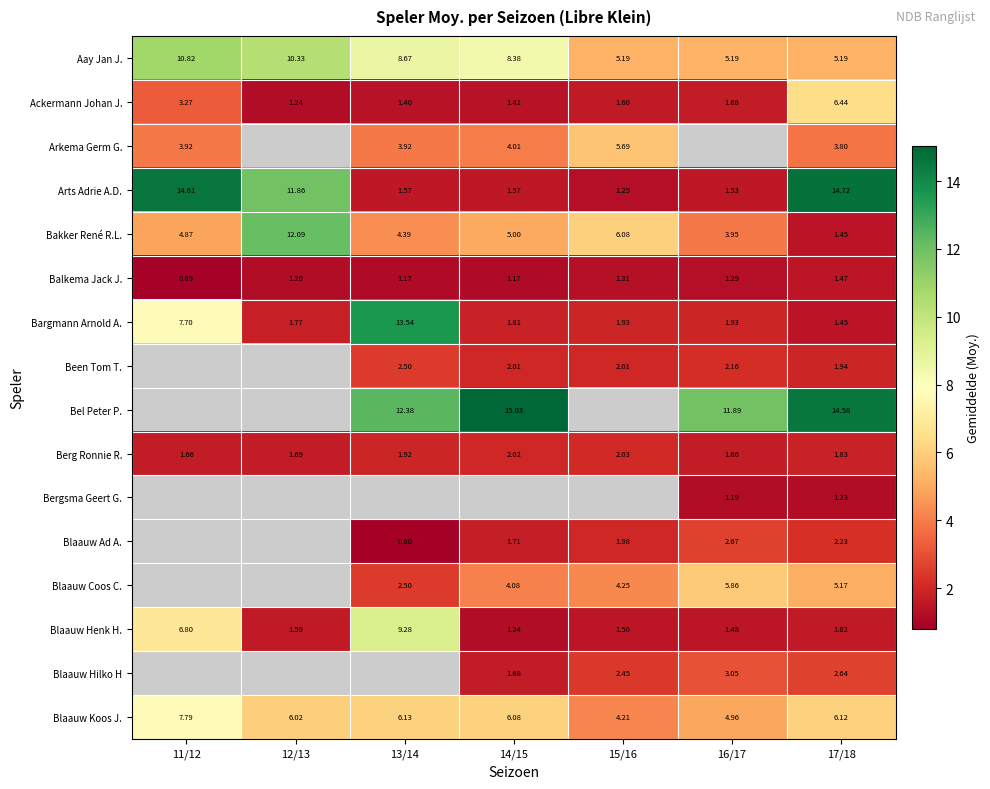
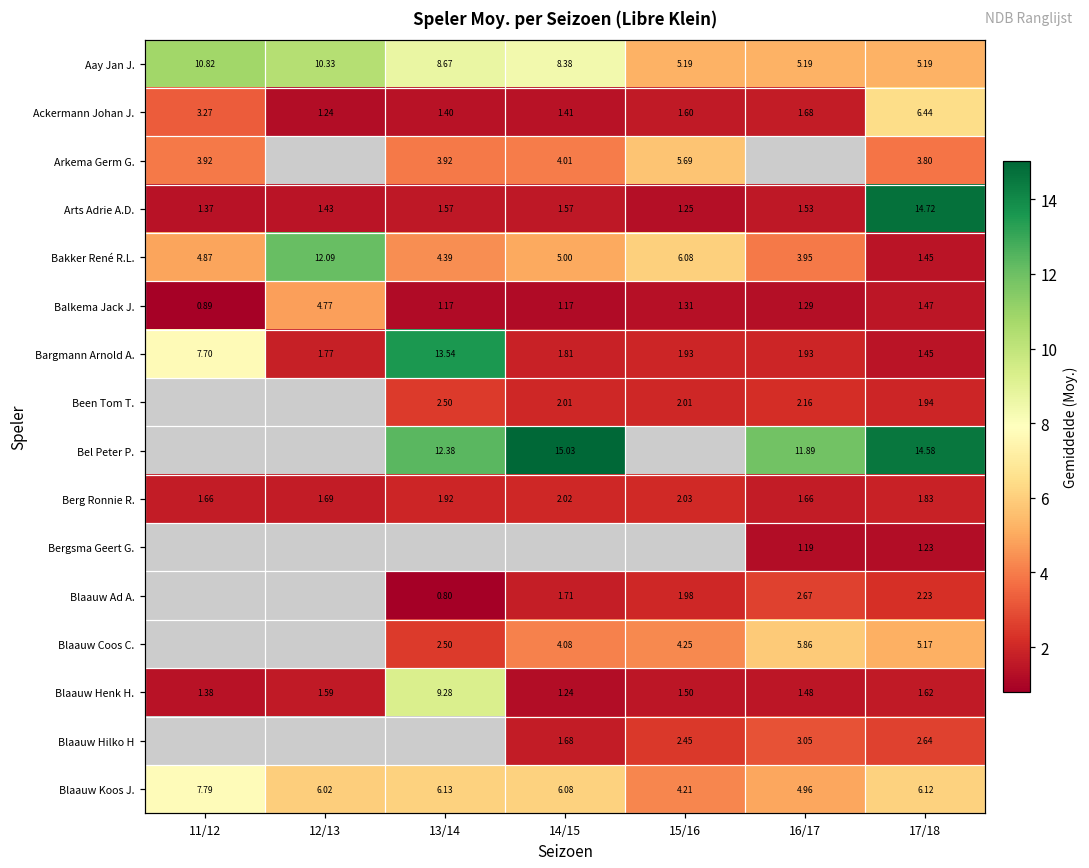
Arts Adrie A.D., 11/12: 14.61 -> 1.37
Arts Adrie A.D., 12/13: 11.86 -> 1.43
Balkema Jack J., 12/13: 1.20 -> 4.77
Blaauw Henk H., 11/12: 6.80 -> 1.38
